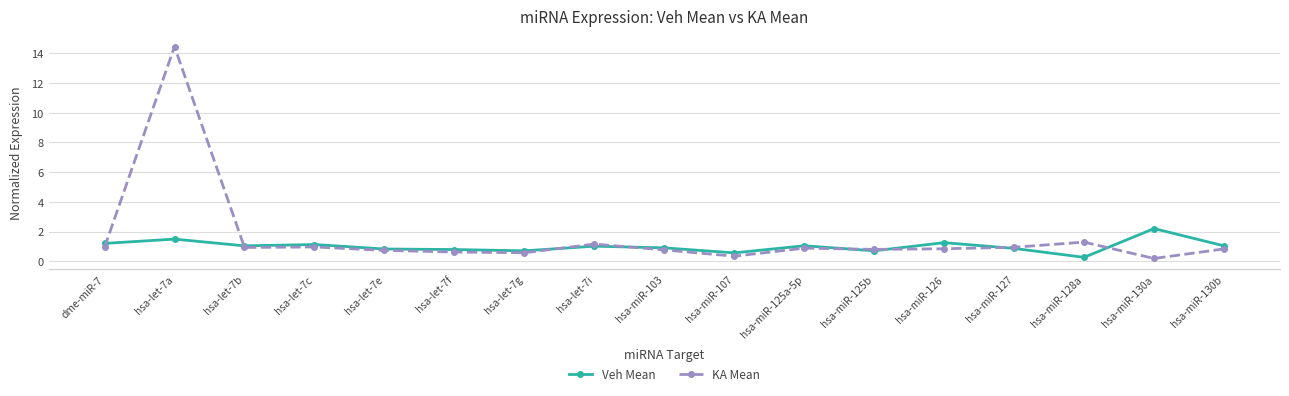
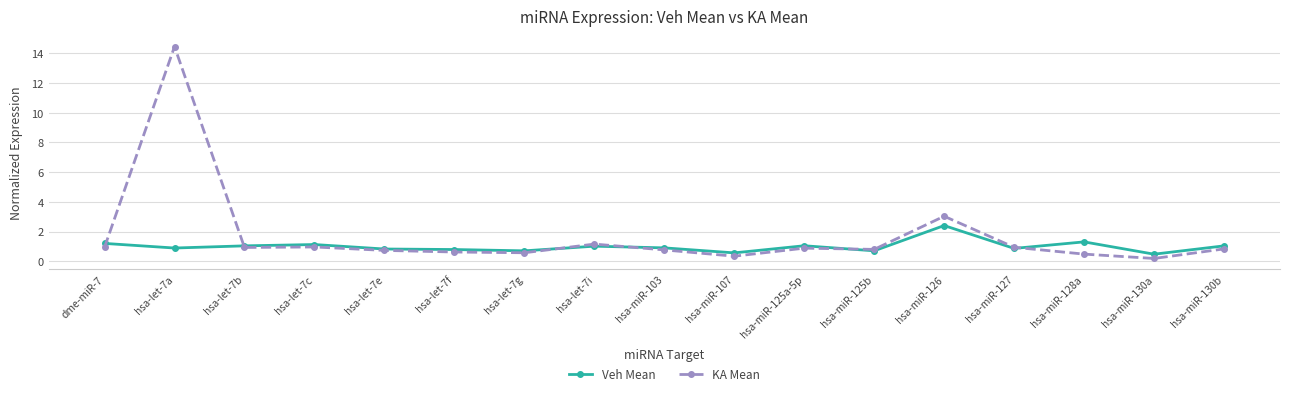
Veh Mean, hsa-let-7a: 1.5 -> 0.9
Veh Mean, hsa-miR-126: 1.3 -> 2.4
KA Mean, hsa-miR-126: 0.8 -> 3.0
Veh Mean, hsa-miR-128a: 0.3 -> 1.3
KA Mean, hsa-miR-128a: 1.3 -> 0.5
Veh Mean, hsa-miR-130a: 2.2 -> 0.5
